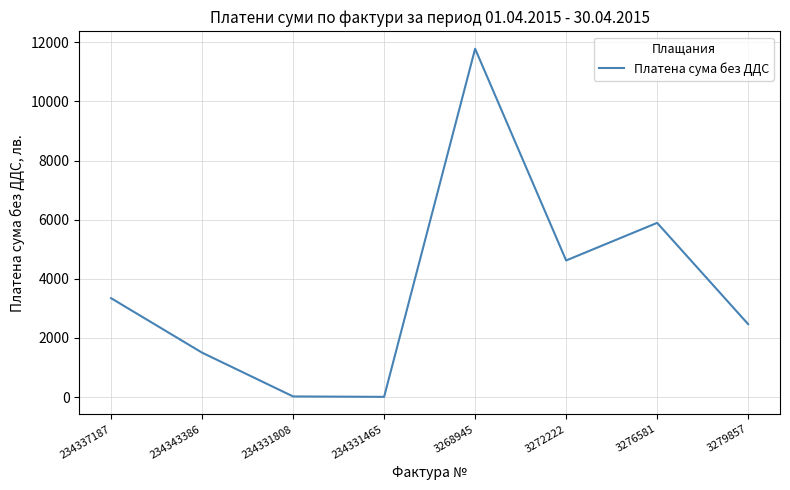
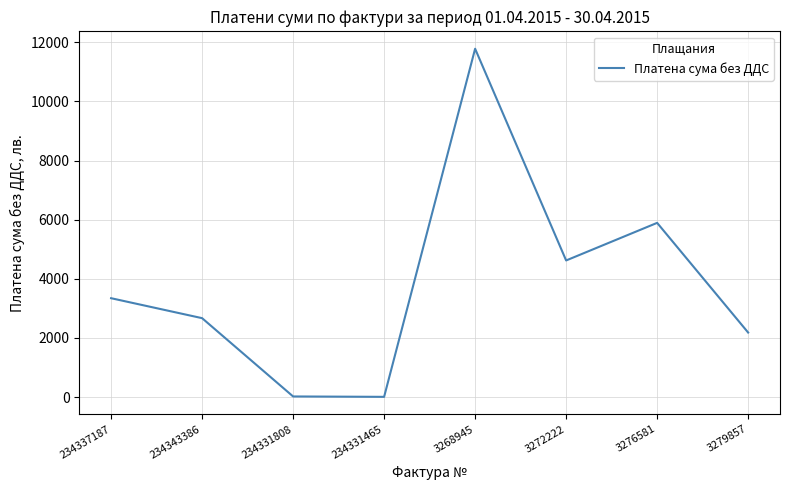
234343386: 1500 -> 2700
3279857: 2500 -> 2200
